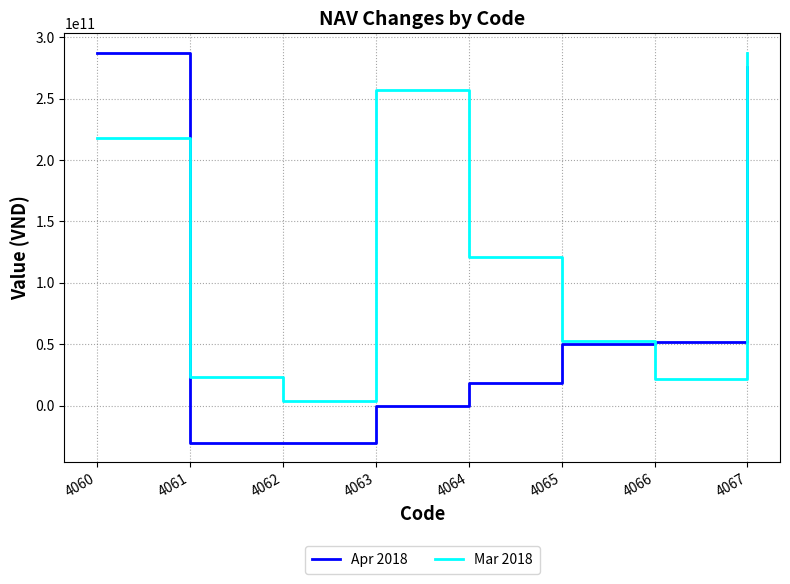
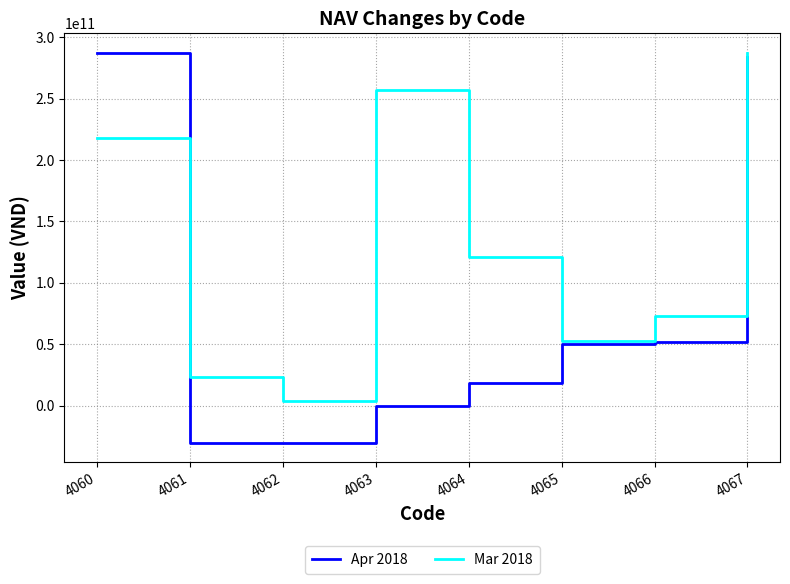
Mar 2018, 4066: 22000000000 -> 73000000000
Apr 2018, 4067: 276000000000 -> 284000000000
